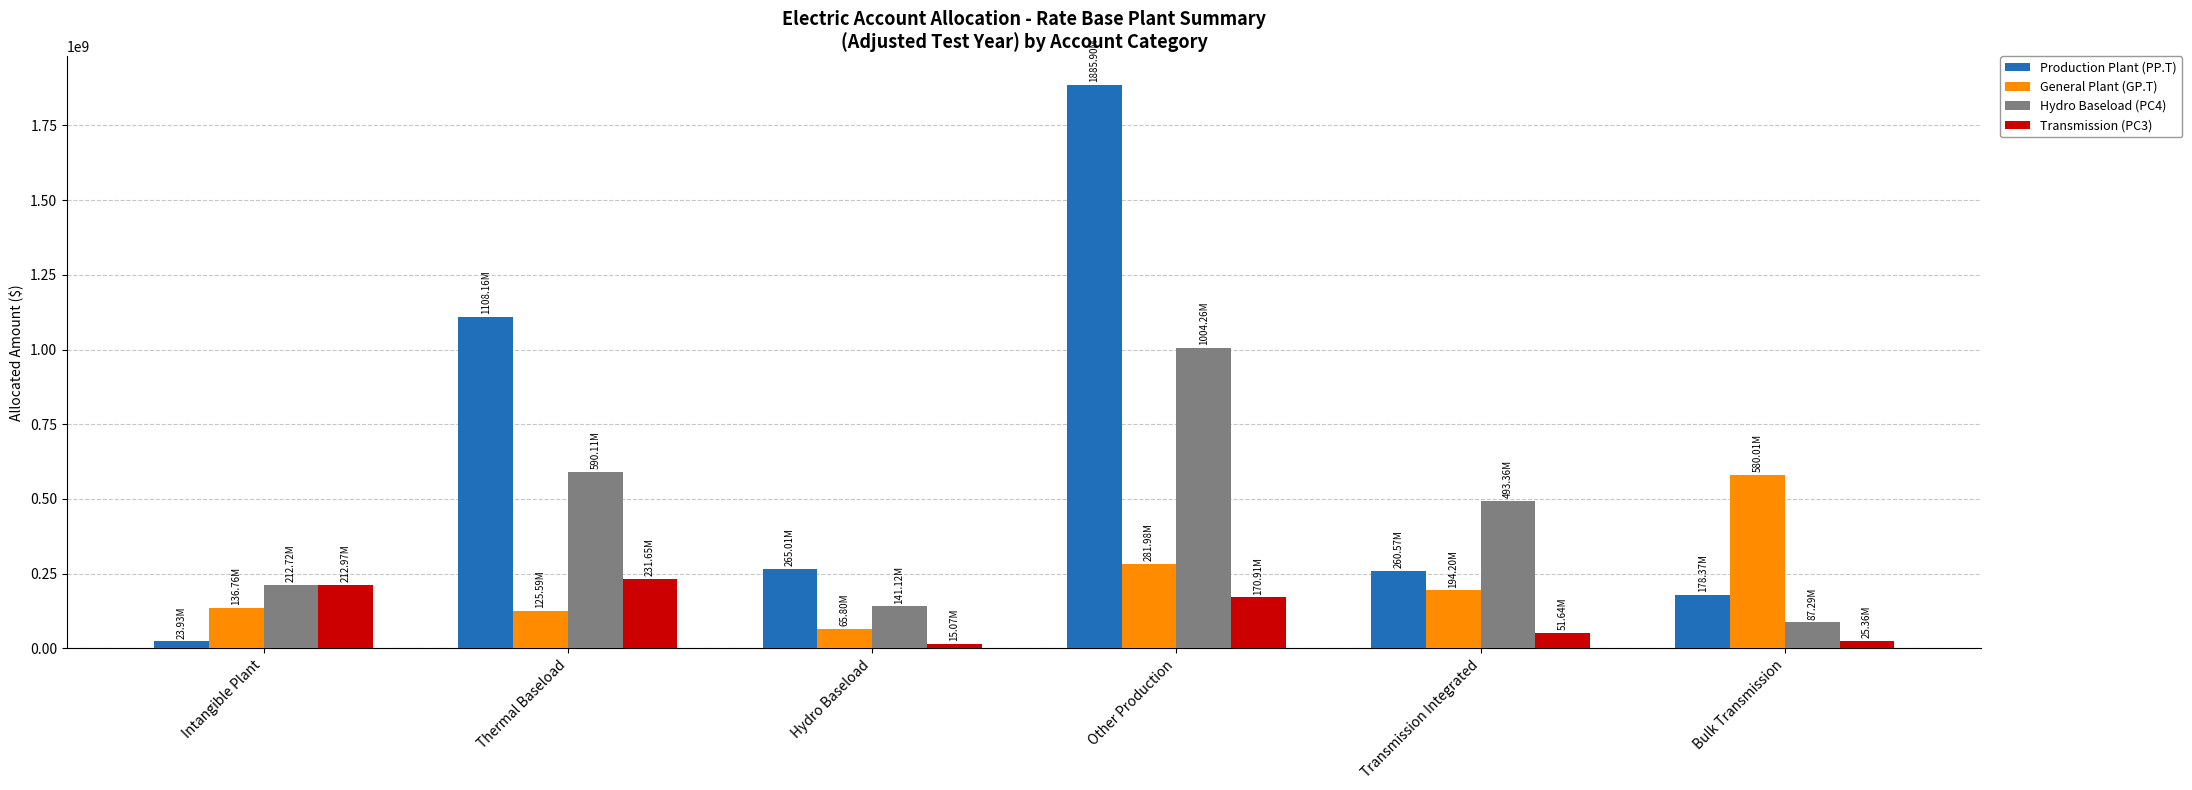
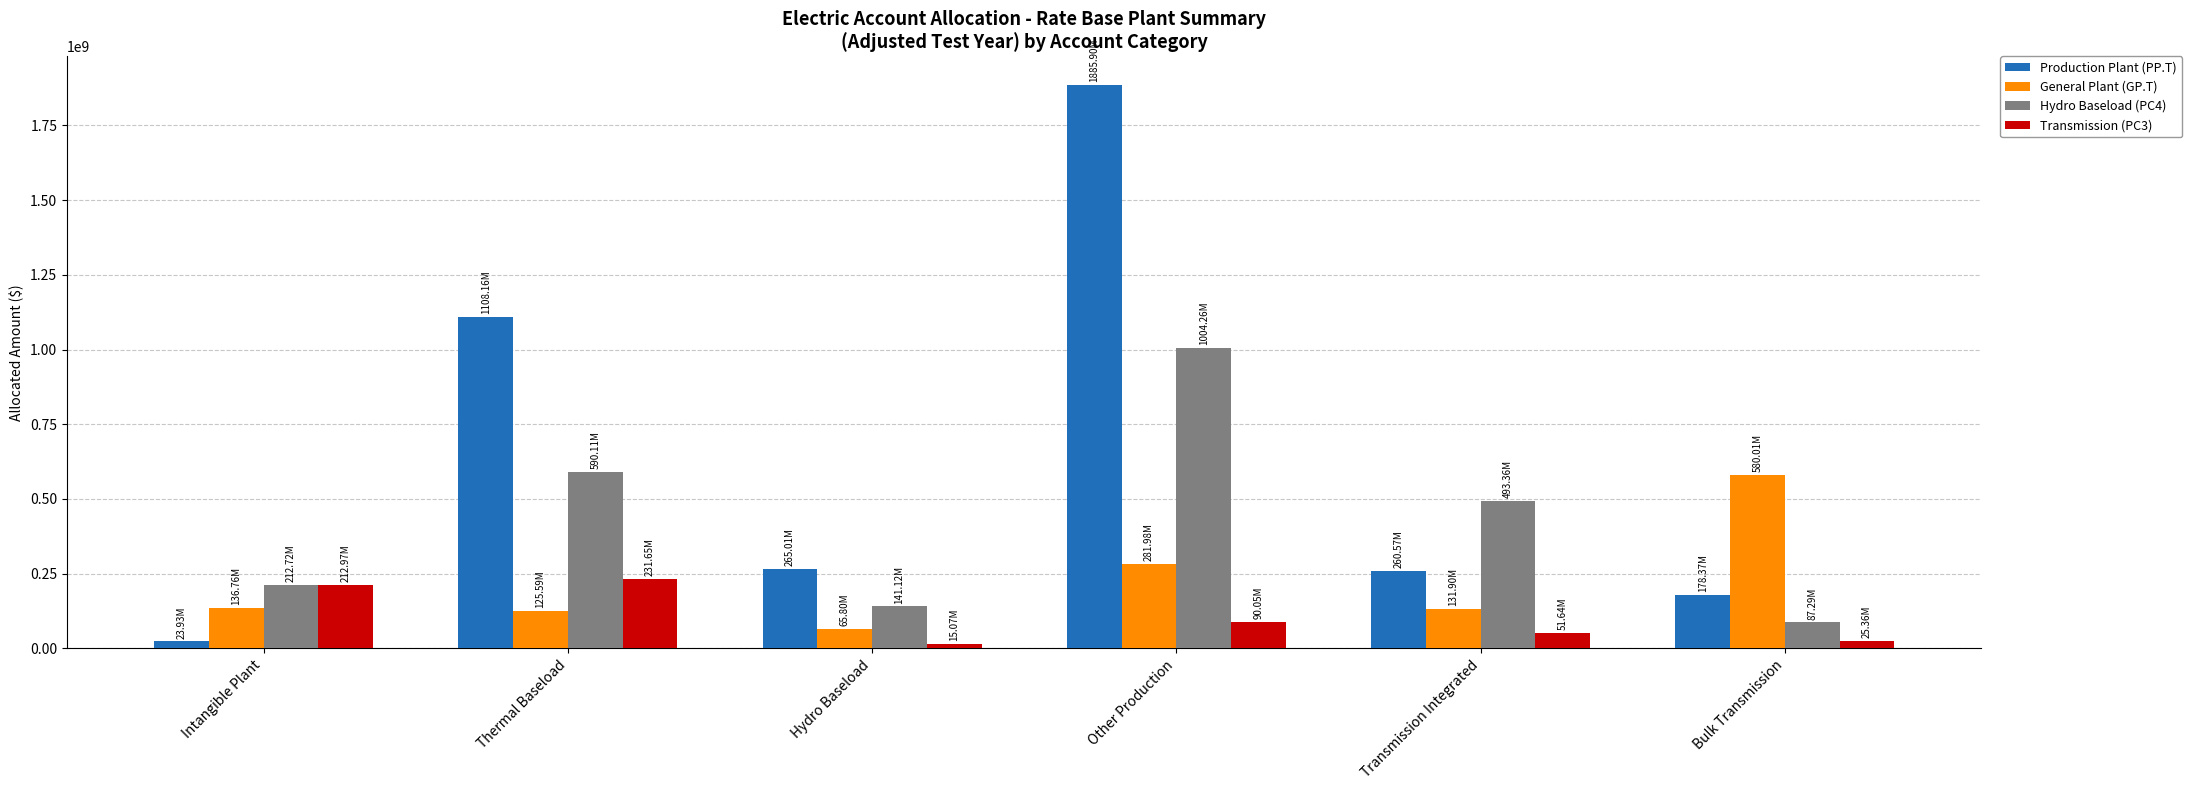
Transmission (PC3), Other Production: 170.91M -> 90.05M
General Plant (GP.T), Transmission Integrated: 194.20M -> 131.90M
